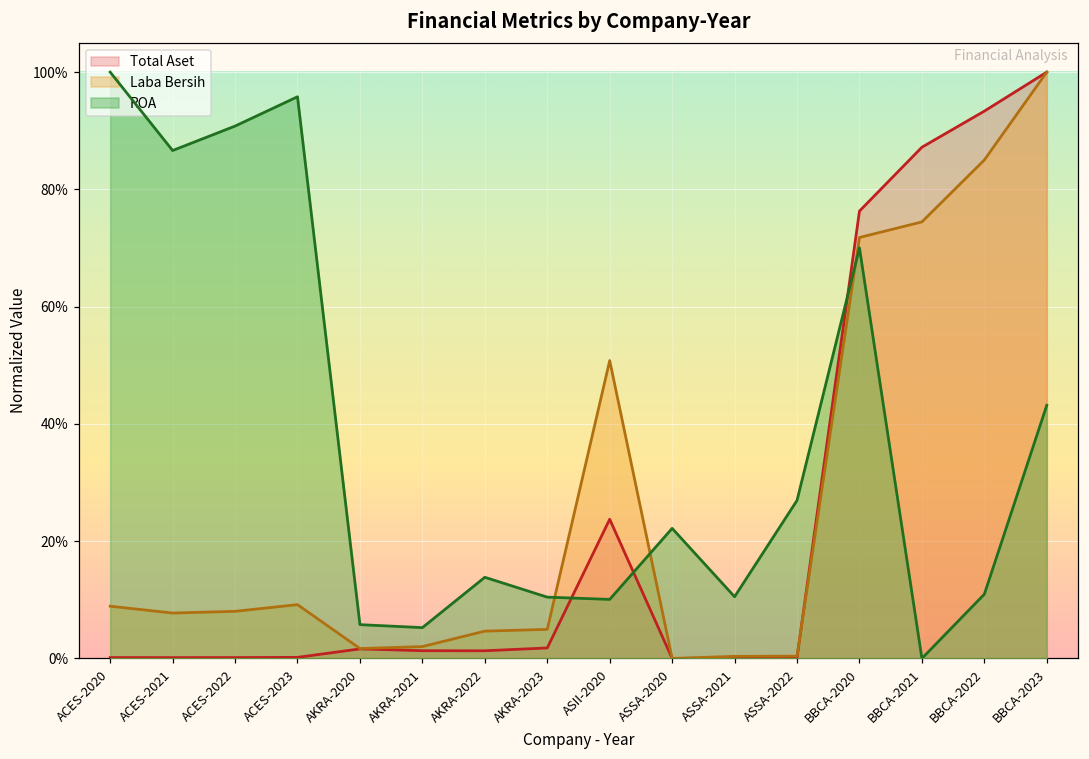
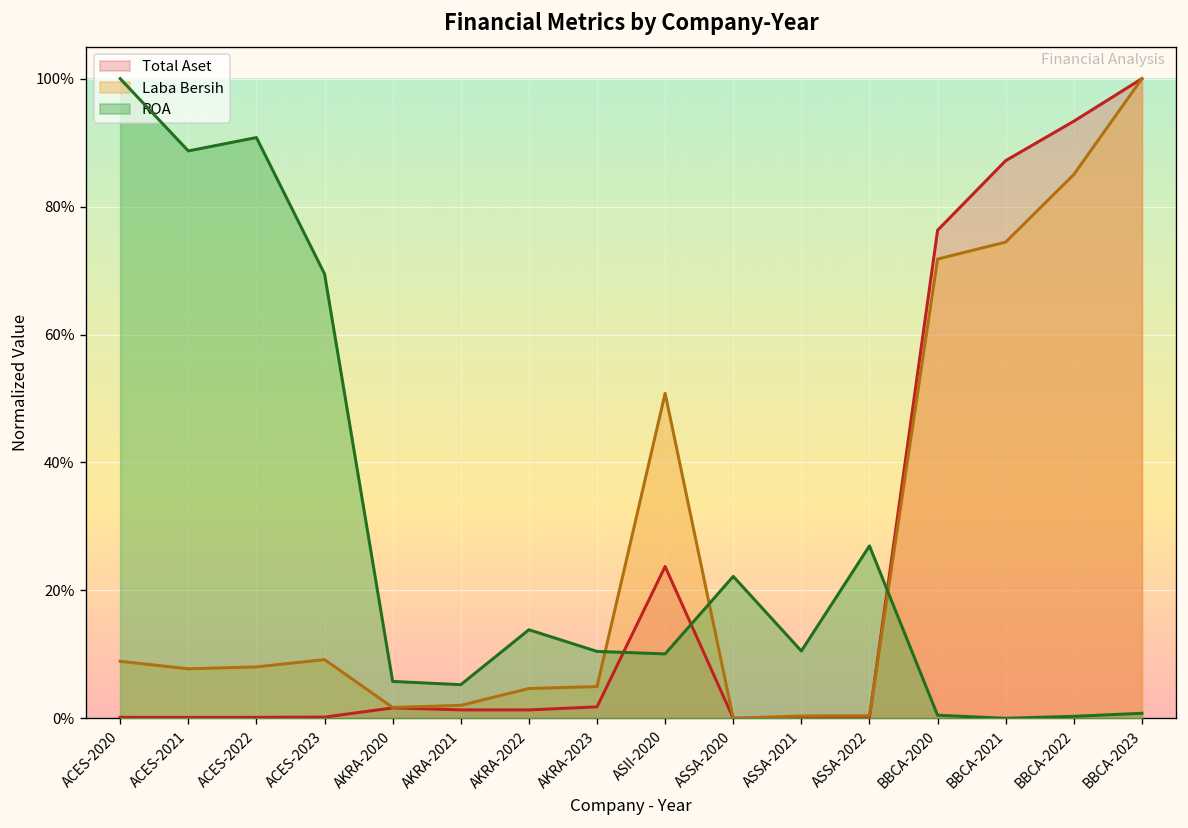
ROA, ACES-2021: 87% -> 89%
ROA, ACES-2023: 96% -> 69%
ROA, BBCA-2020: 70% -> 0%
ROA, BBCA-2022: 11% -> 0%
ROA, BBCA-2023: 43% -> 1%
